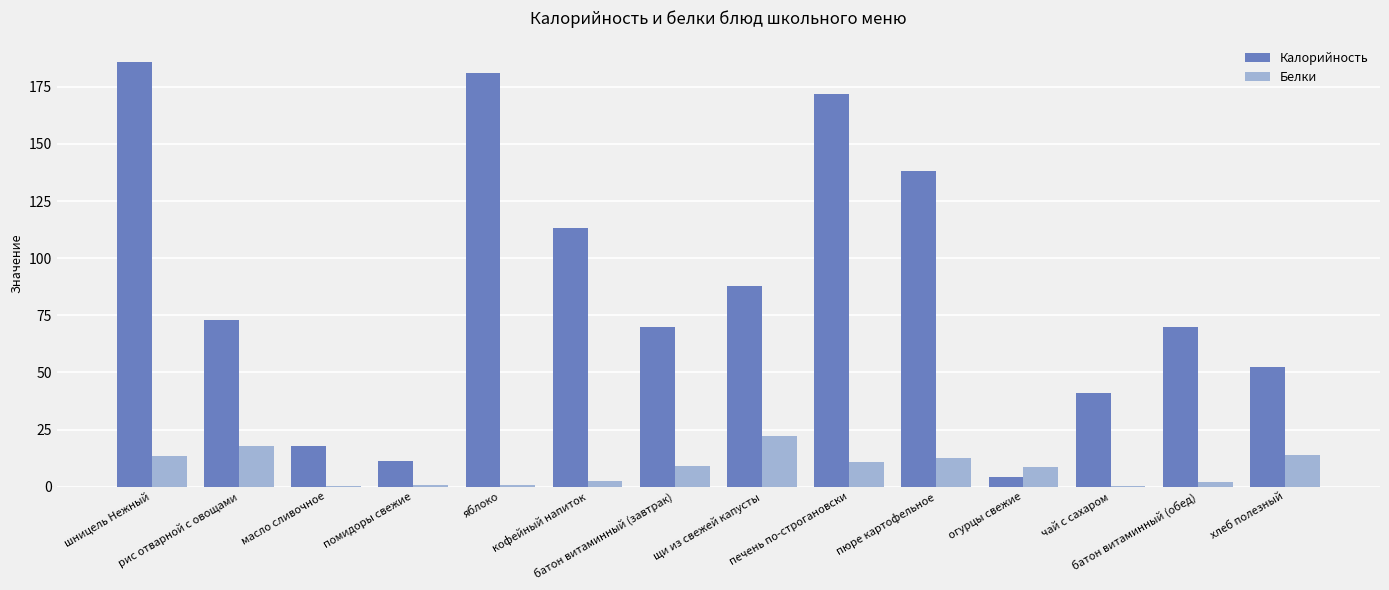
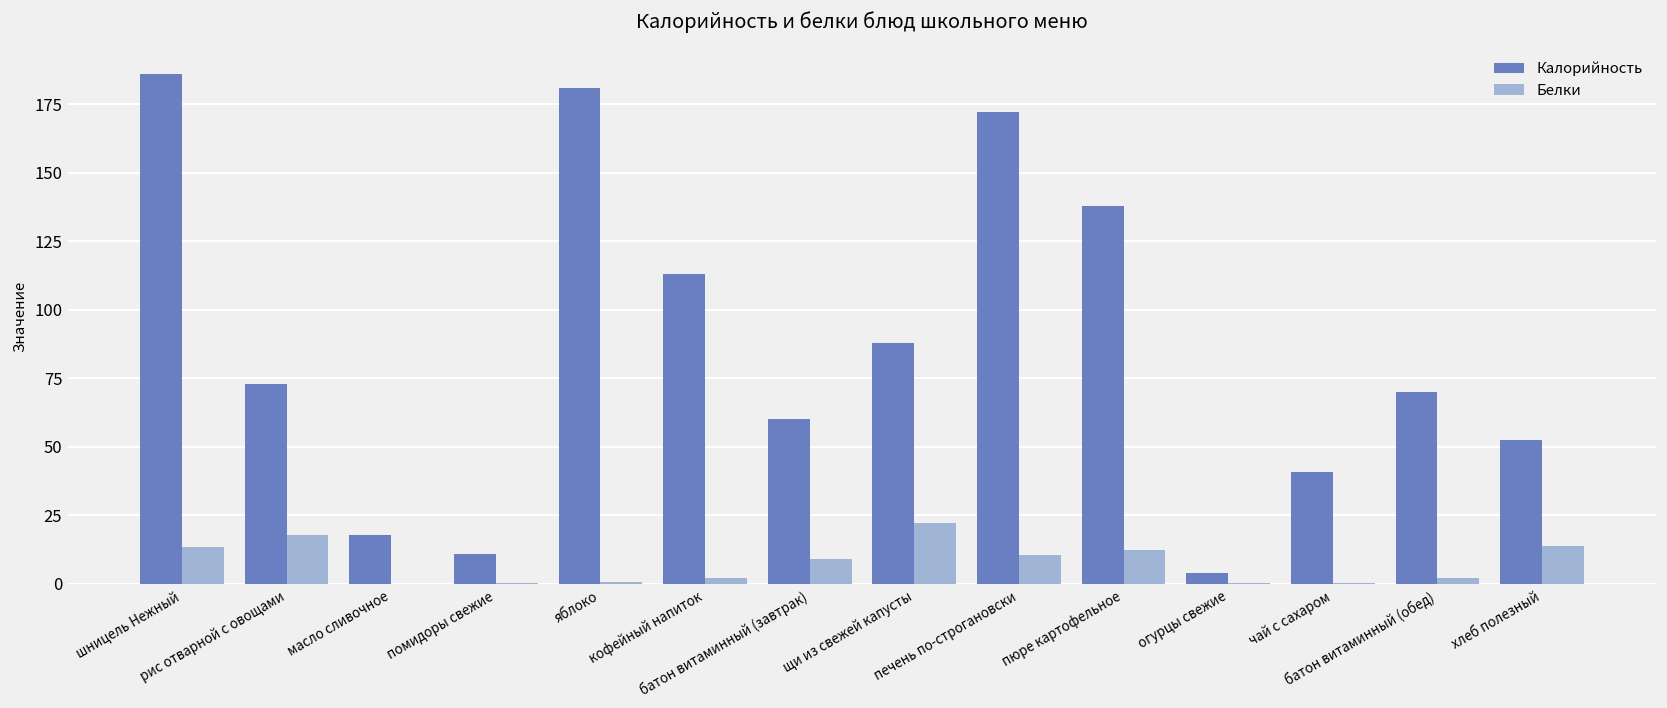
Калорийность, батон витаминный (завтрак): 70 -> 60
Белки, огурцы свежие: 9 -> 0
